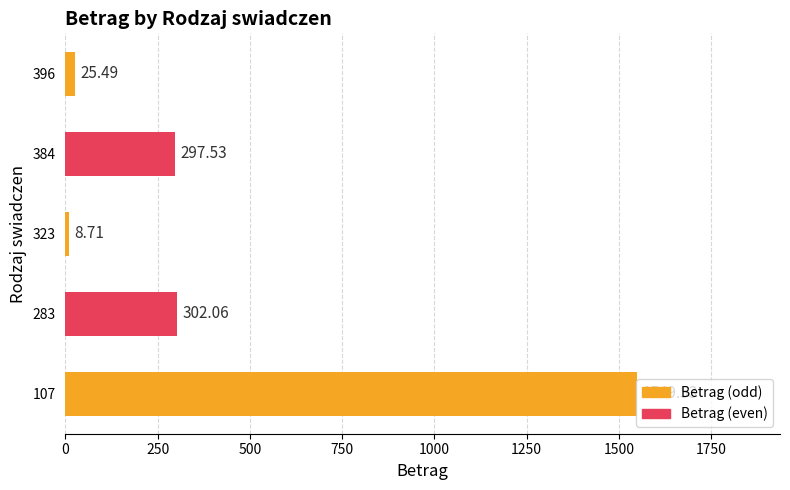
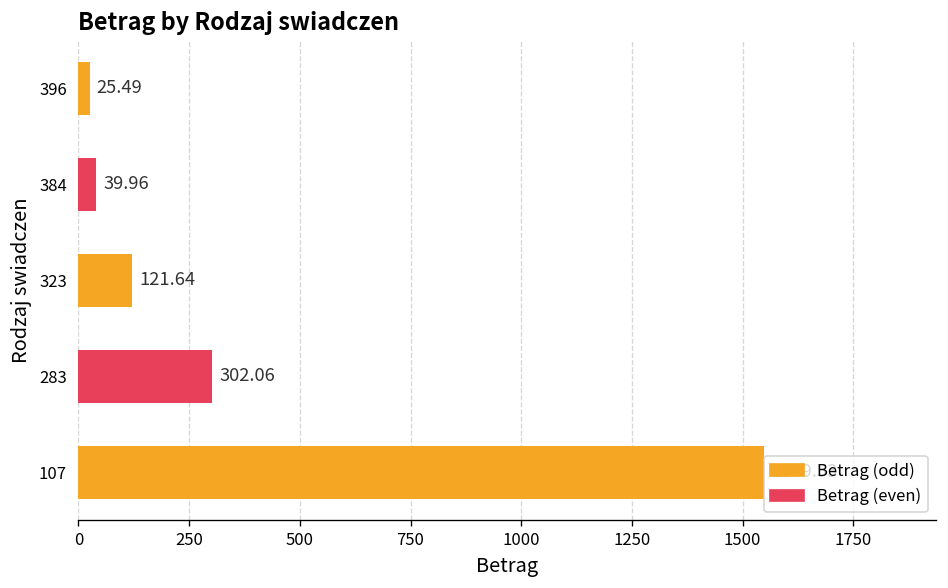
384: 297.53 -> 39.96
323: 8.71 -> 121.64
